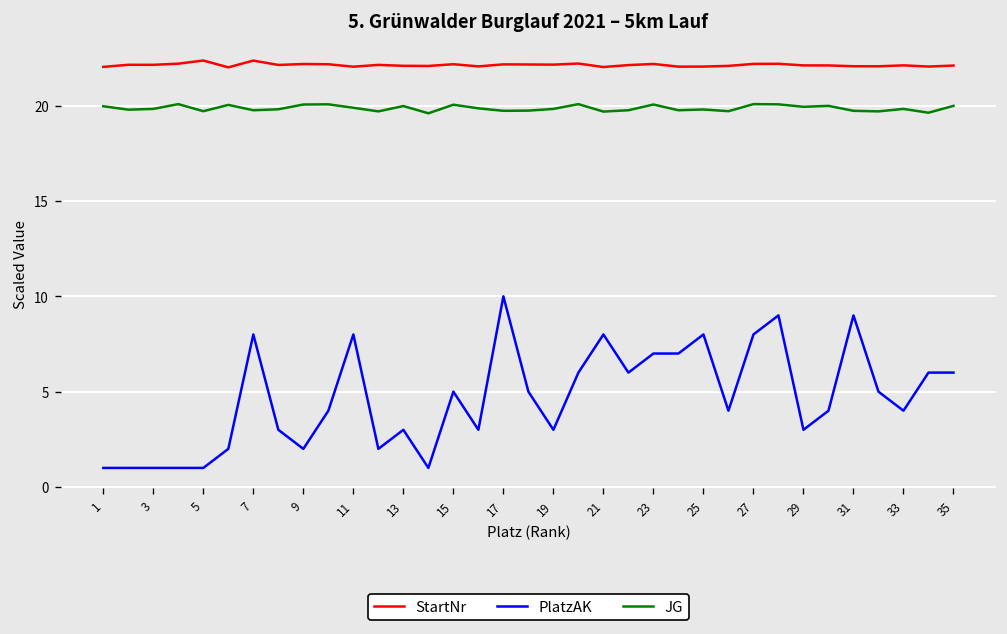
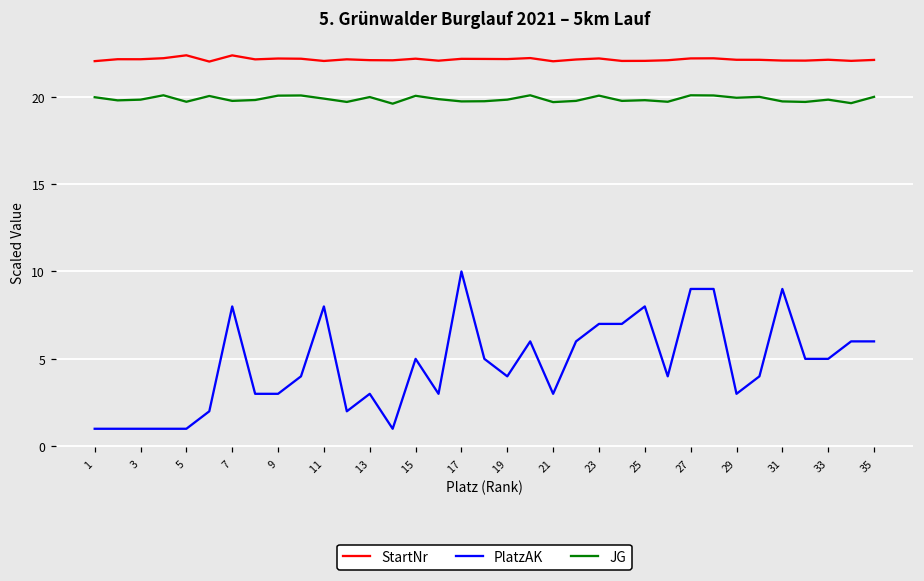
PlatzAK, 9: 2 -> 3
PlatzAK, 19: 3 -> 4
PlatzAK, 21: 8 -> 3
PlatzAK, 27: 8 -> 9
PlatzAK, 33: 4 -> 5
